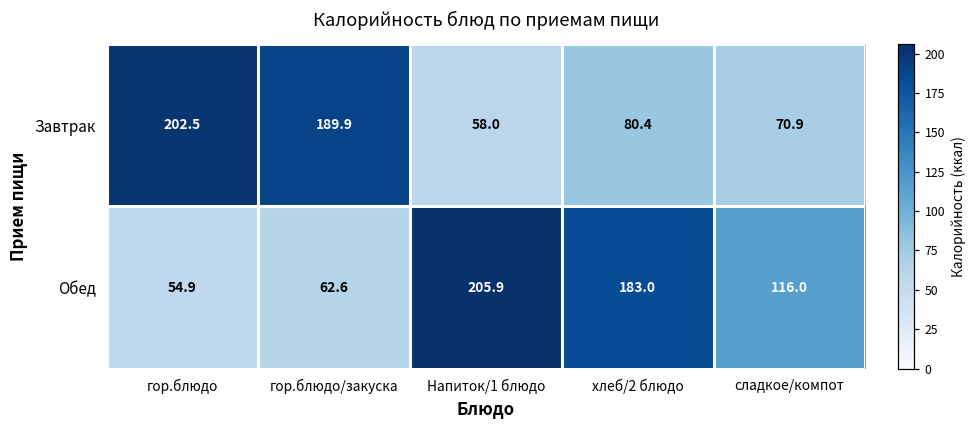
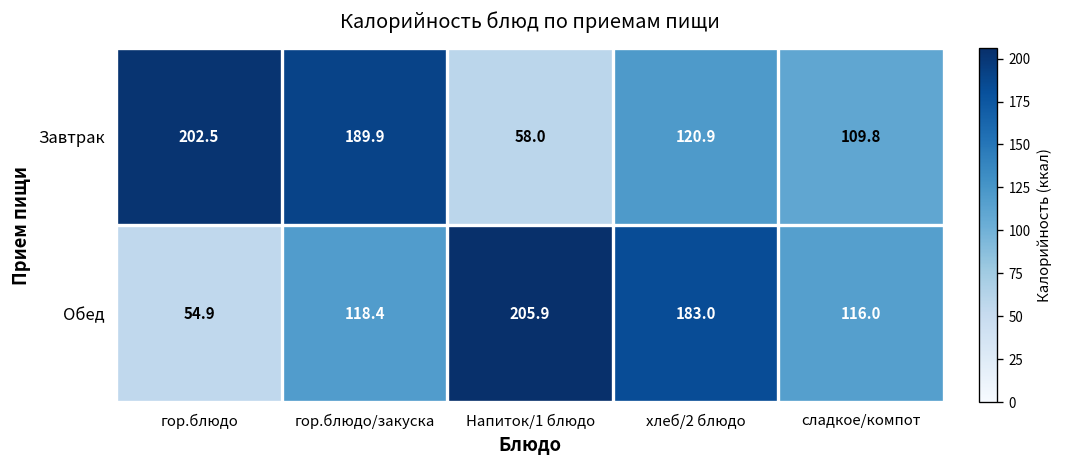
Завтрак, хлеб/2 блюдо: 80.4 -> 120.9
Завтрак, сладкое/компот: 70.9 -> 109.8
Обед, гор.блюдо/закуска: 62.6 -> 118.4
